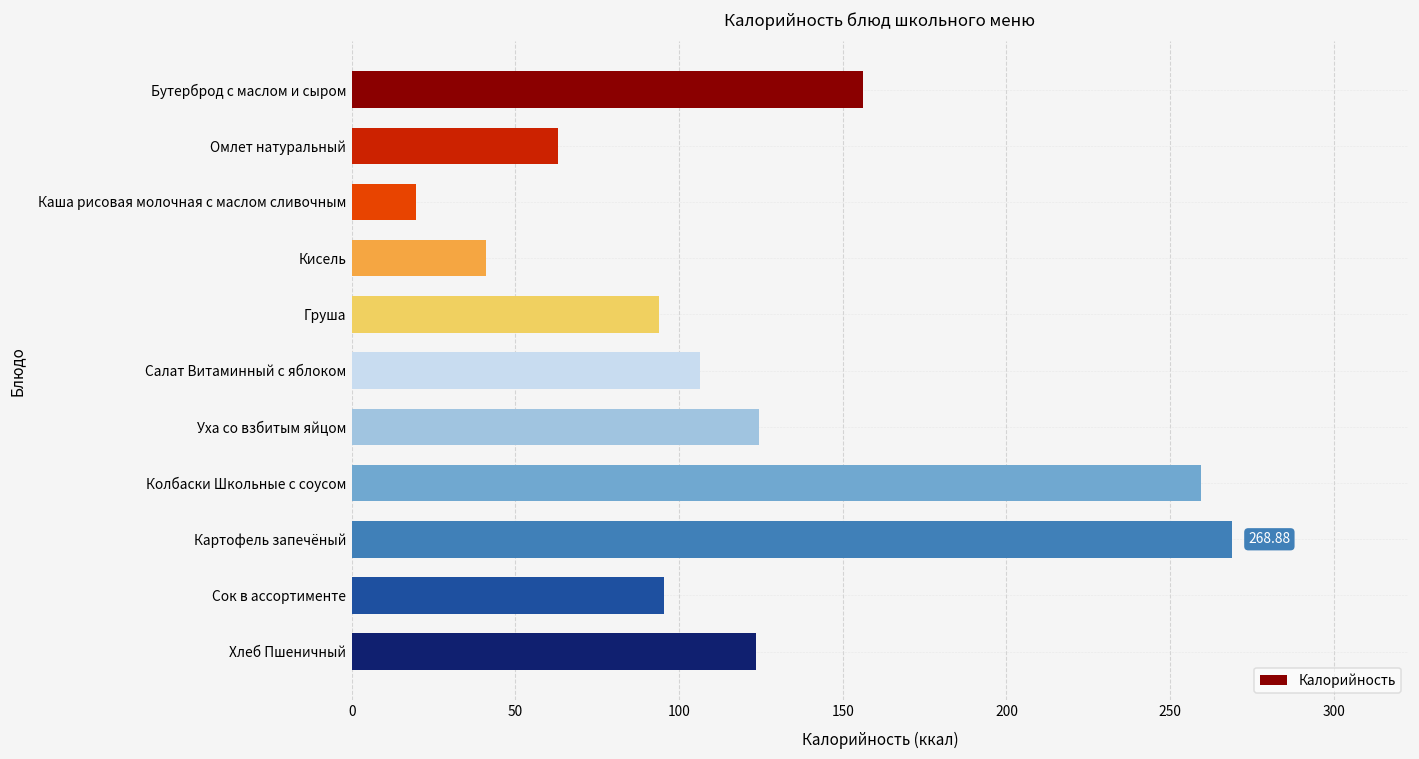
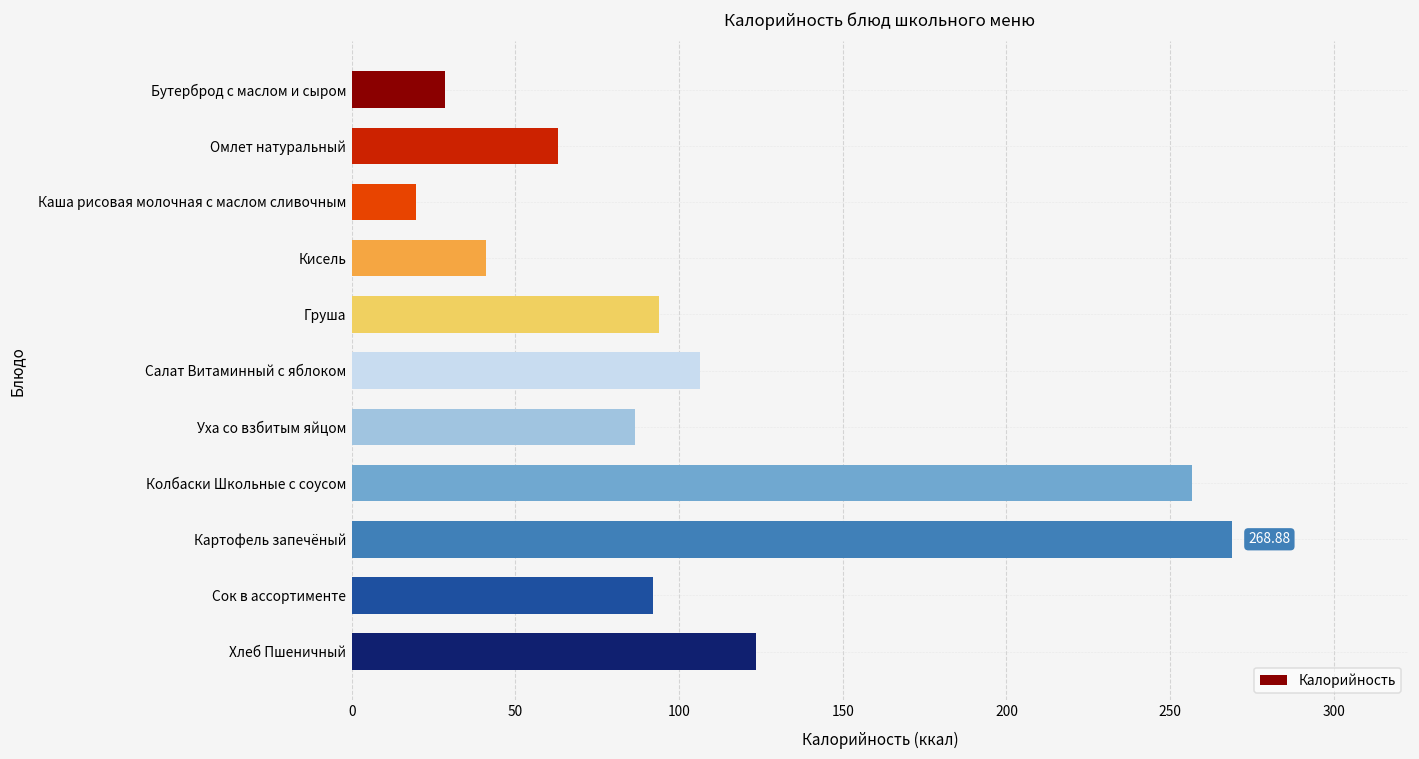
Бутерброд с маслом и сыром: 156 -> 28
Уха со взбитым яйцом: 124 -> 87
Колбаски Школьные с соусом: 260 -> 257
Сок в ассортименте: 95 -> 92
